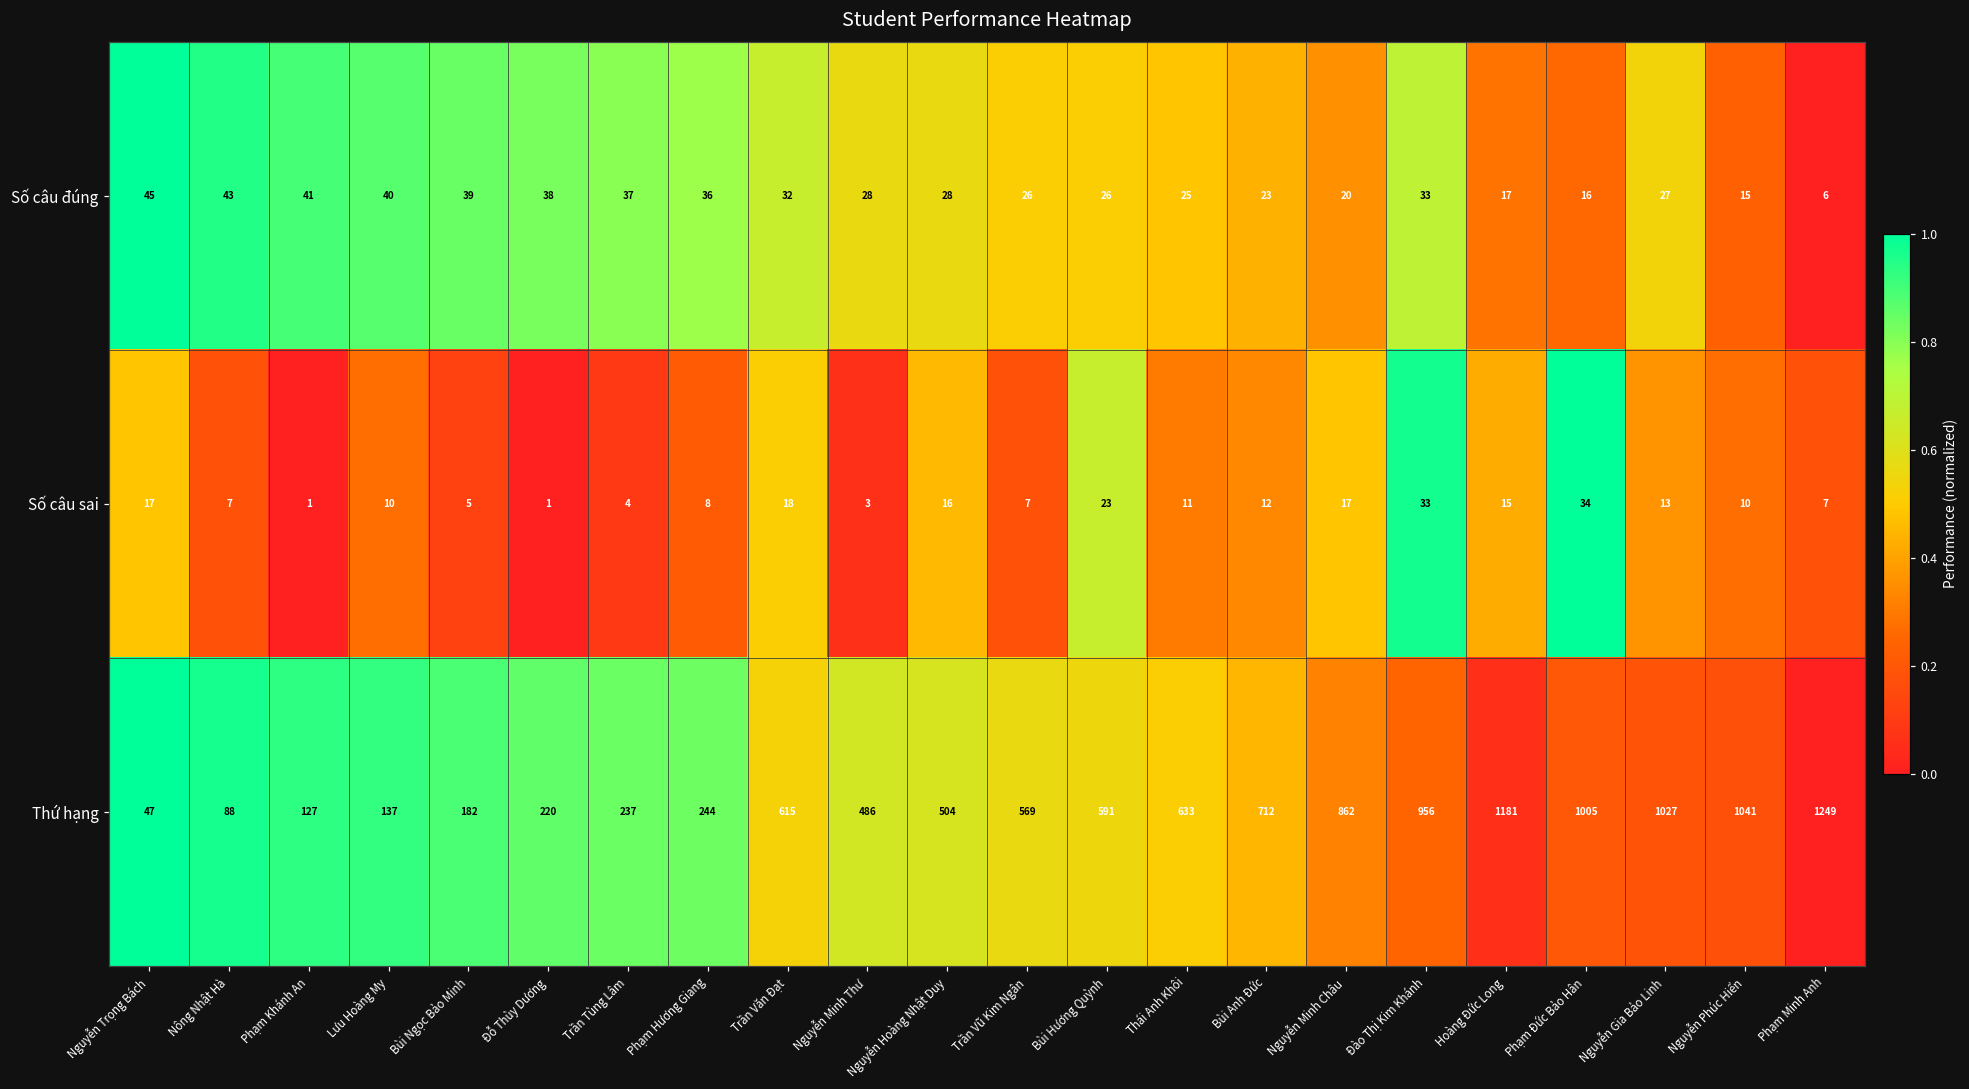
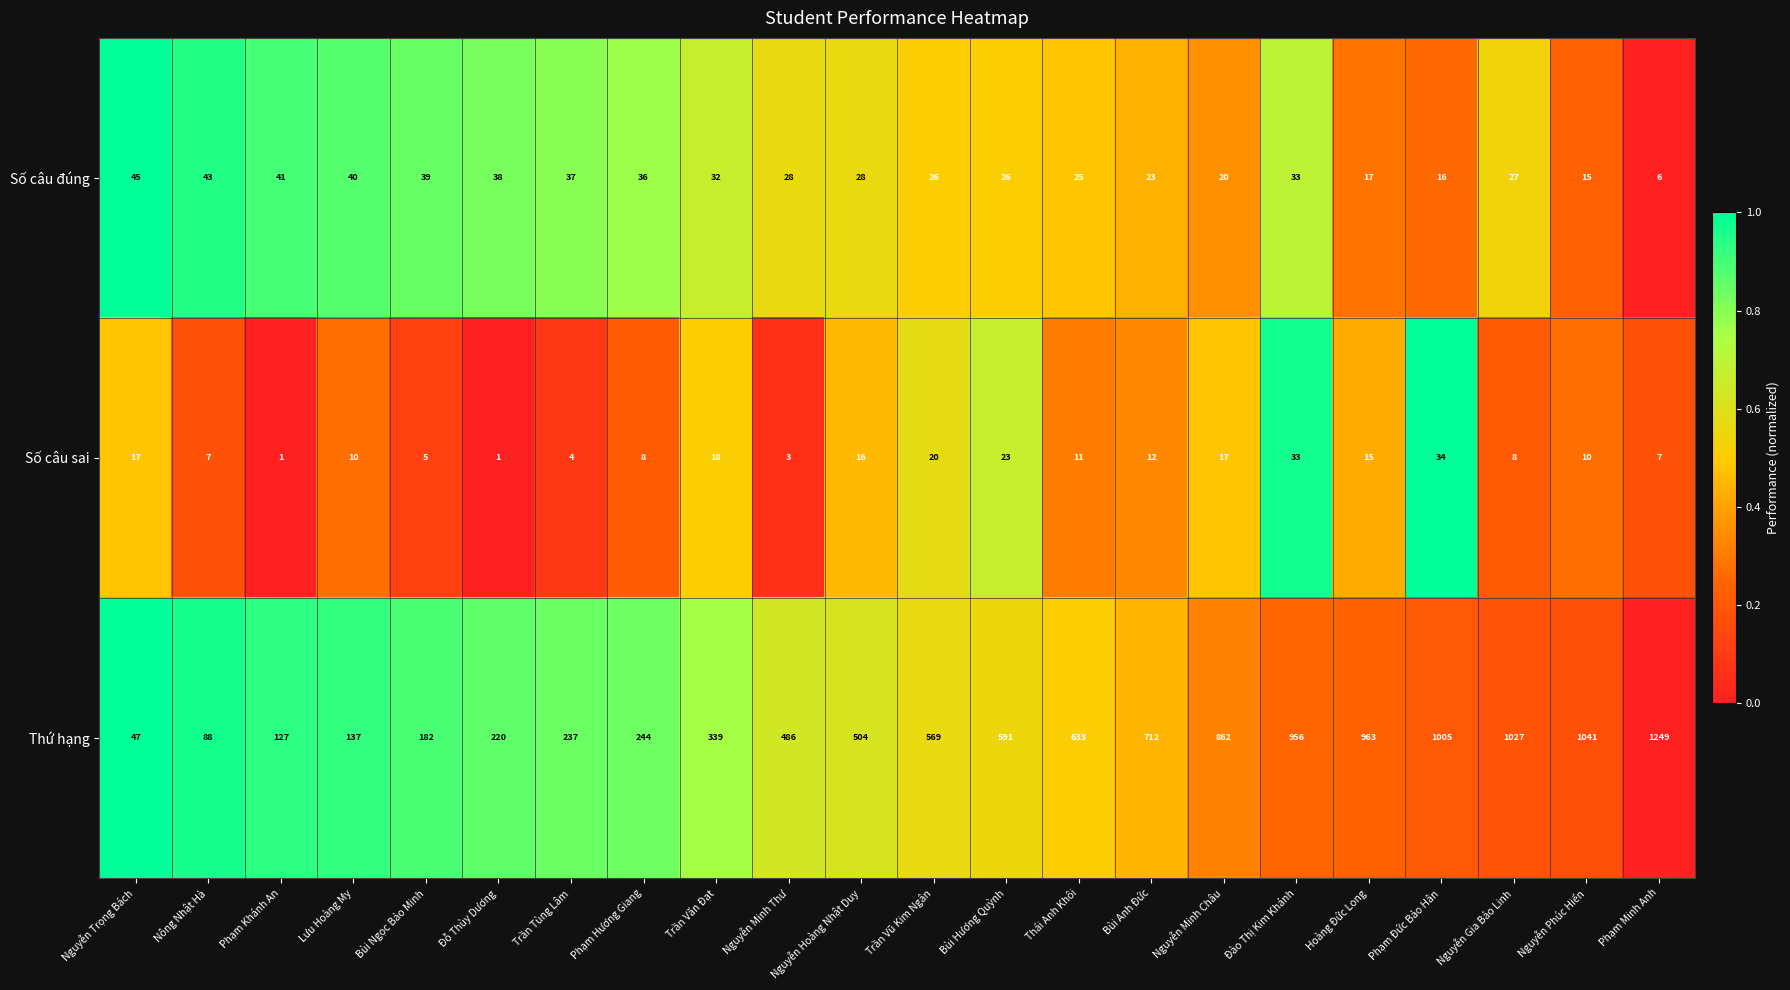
Số câu sai, Trần Vũ Kim Ngân: 7 -> 20
Số câu sai, Nguyễn Gia Bảo Linh: 13 -> 8
Thứ hạng, Trần Văn Đạt: 615 -> 339
Thứ hạng, Hoàng Đức Long: 1181 -> 963
